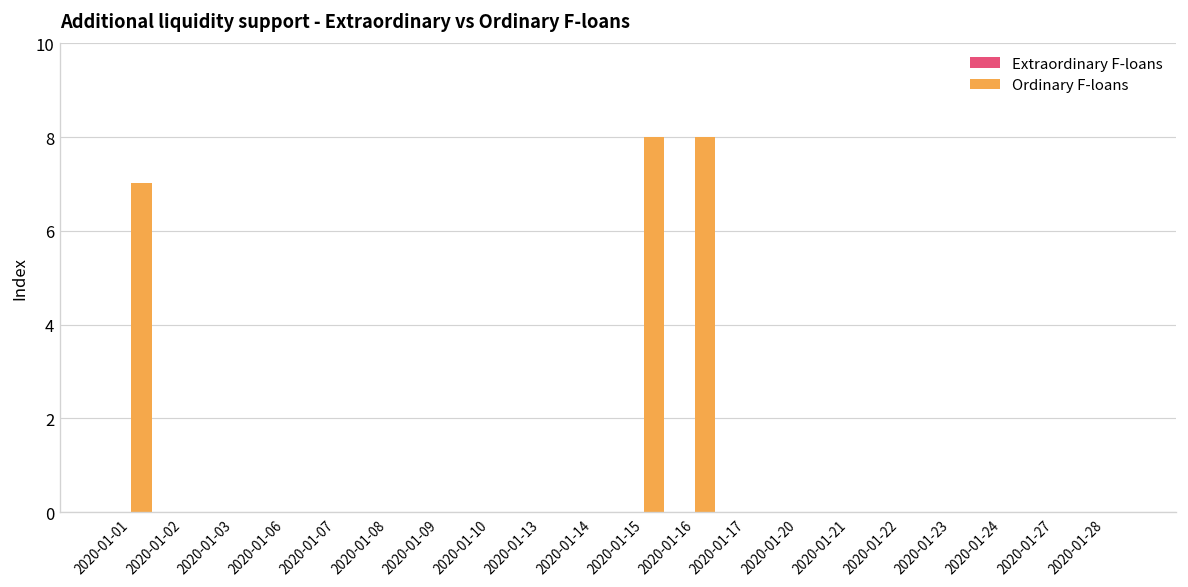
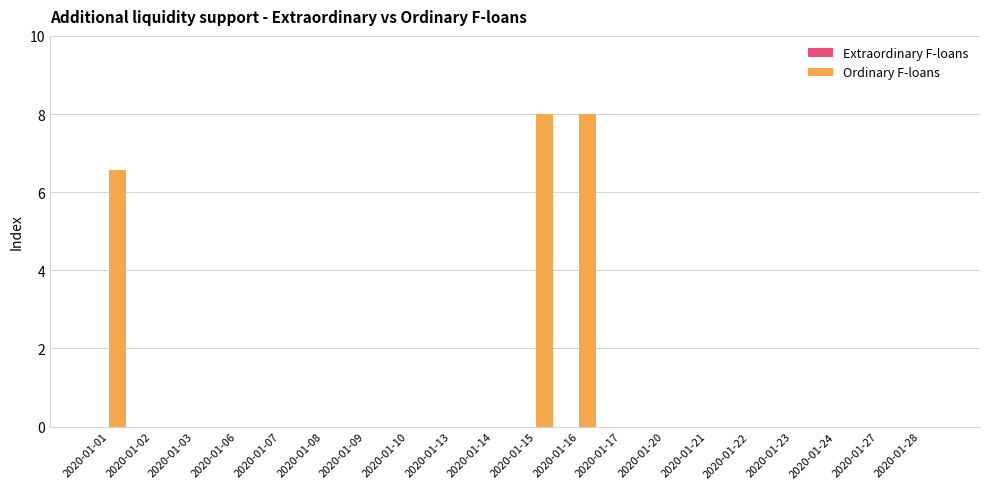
Ordinary F-loans, 2020-01-01: 7.0 -> 6.6
